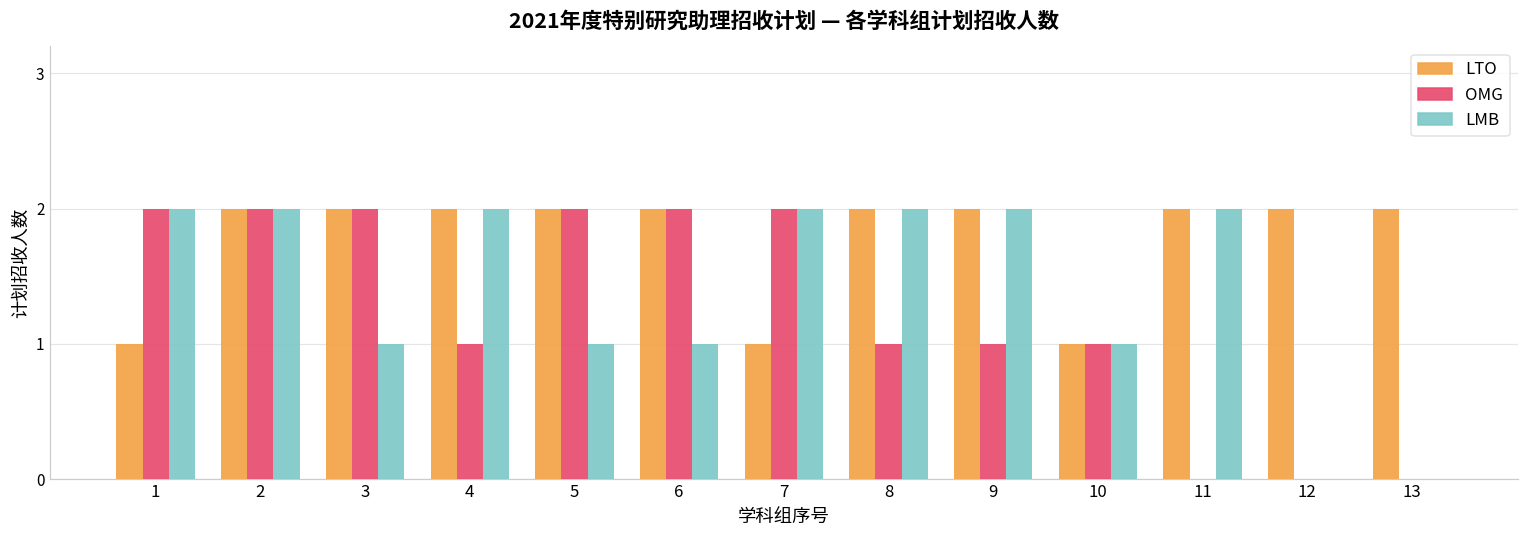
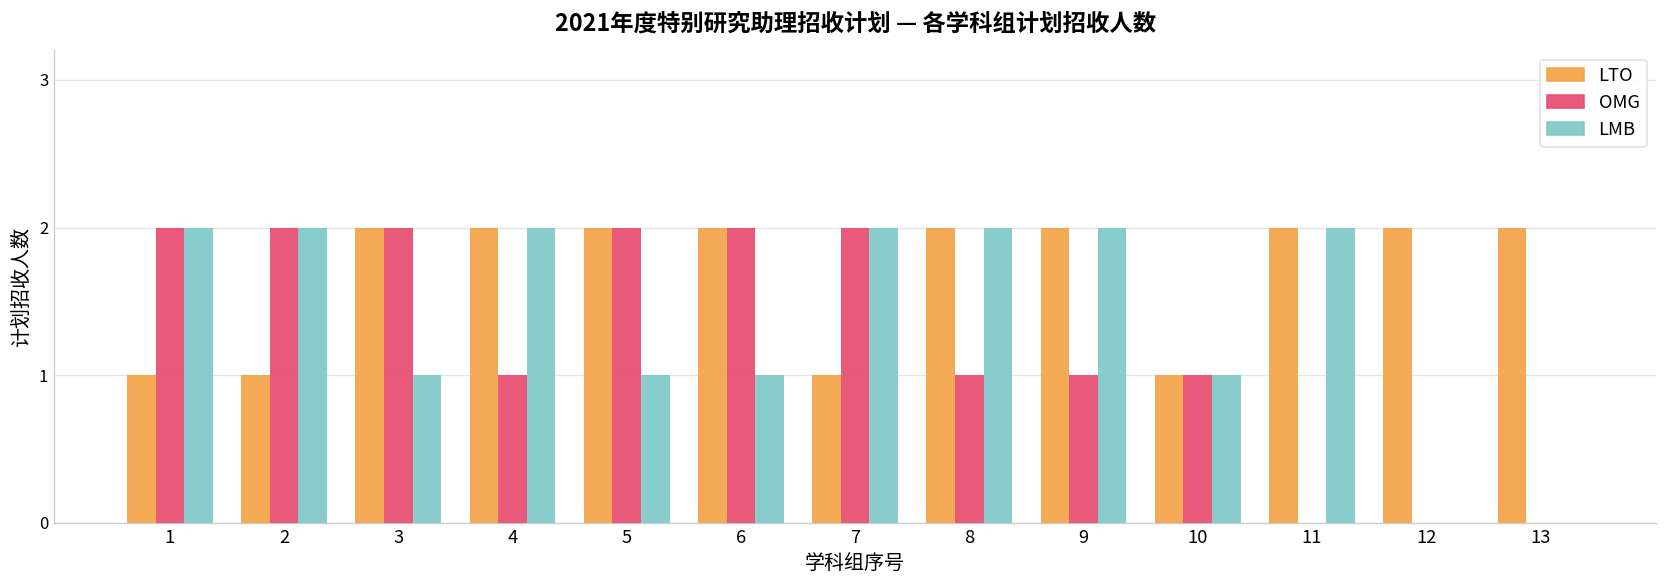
LTO, 2: 2 -> 1
